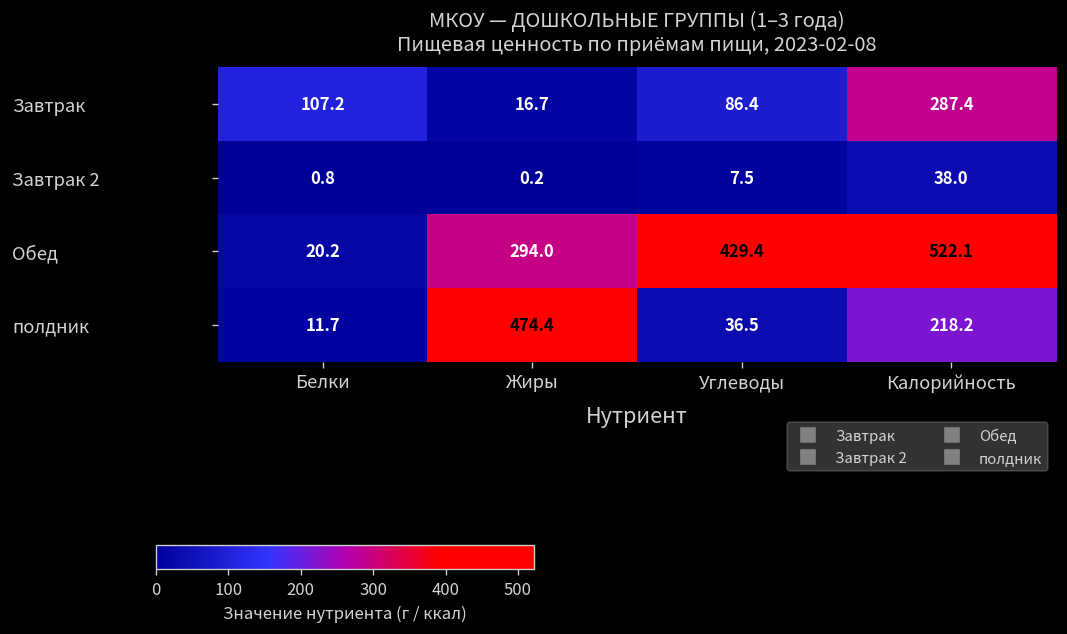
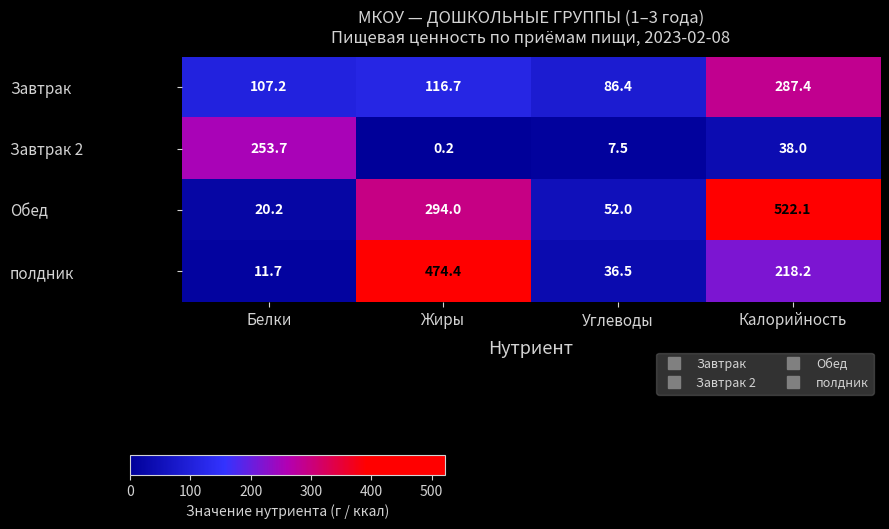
Завтрак, Жиры: 16.7 -> 116.7
Завтрак 2, Белки: 0.8 -> 253.7
Обед, Углеводы: 429.4 -> 52.0
